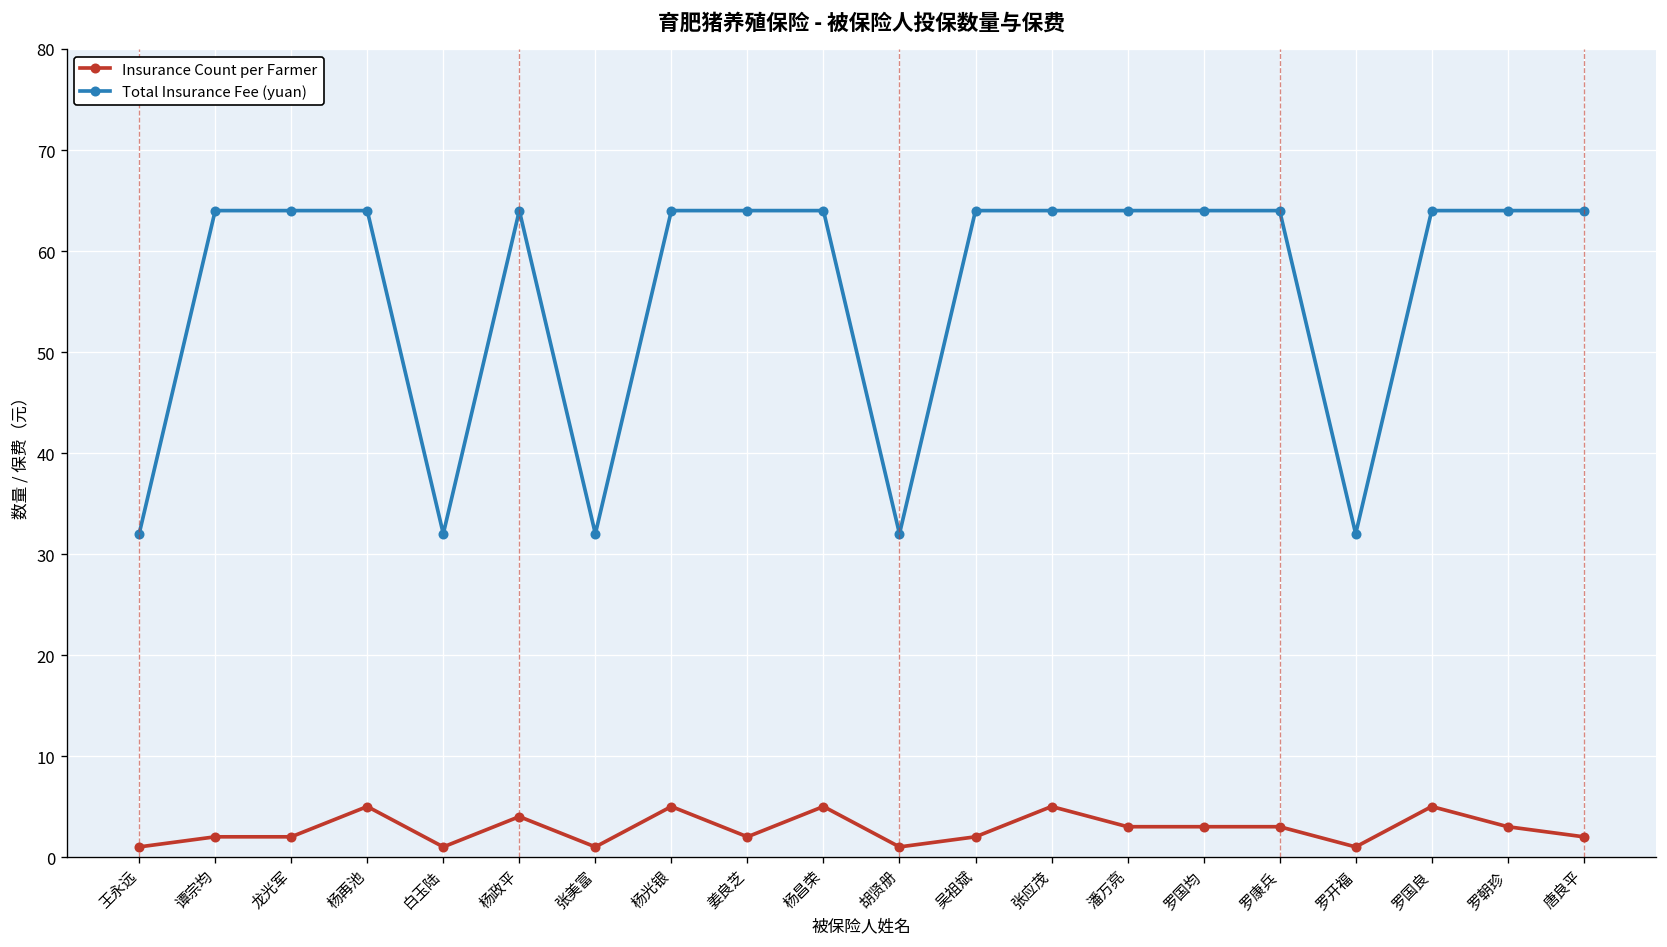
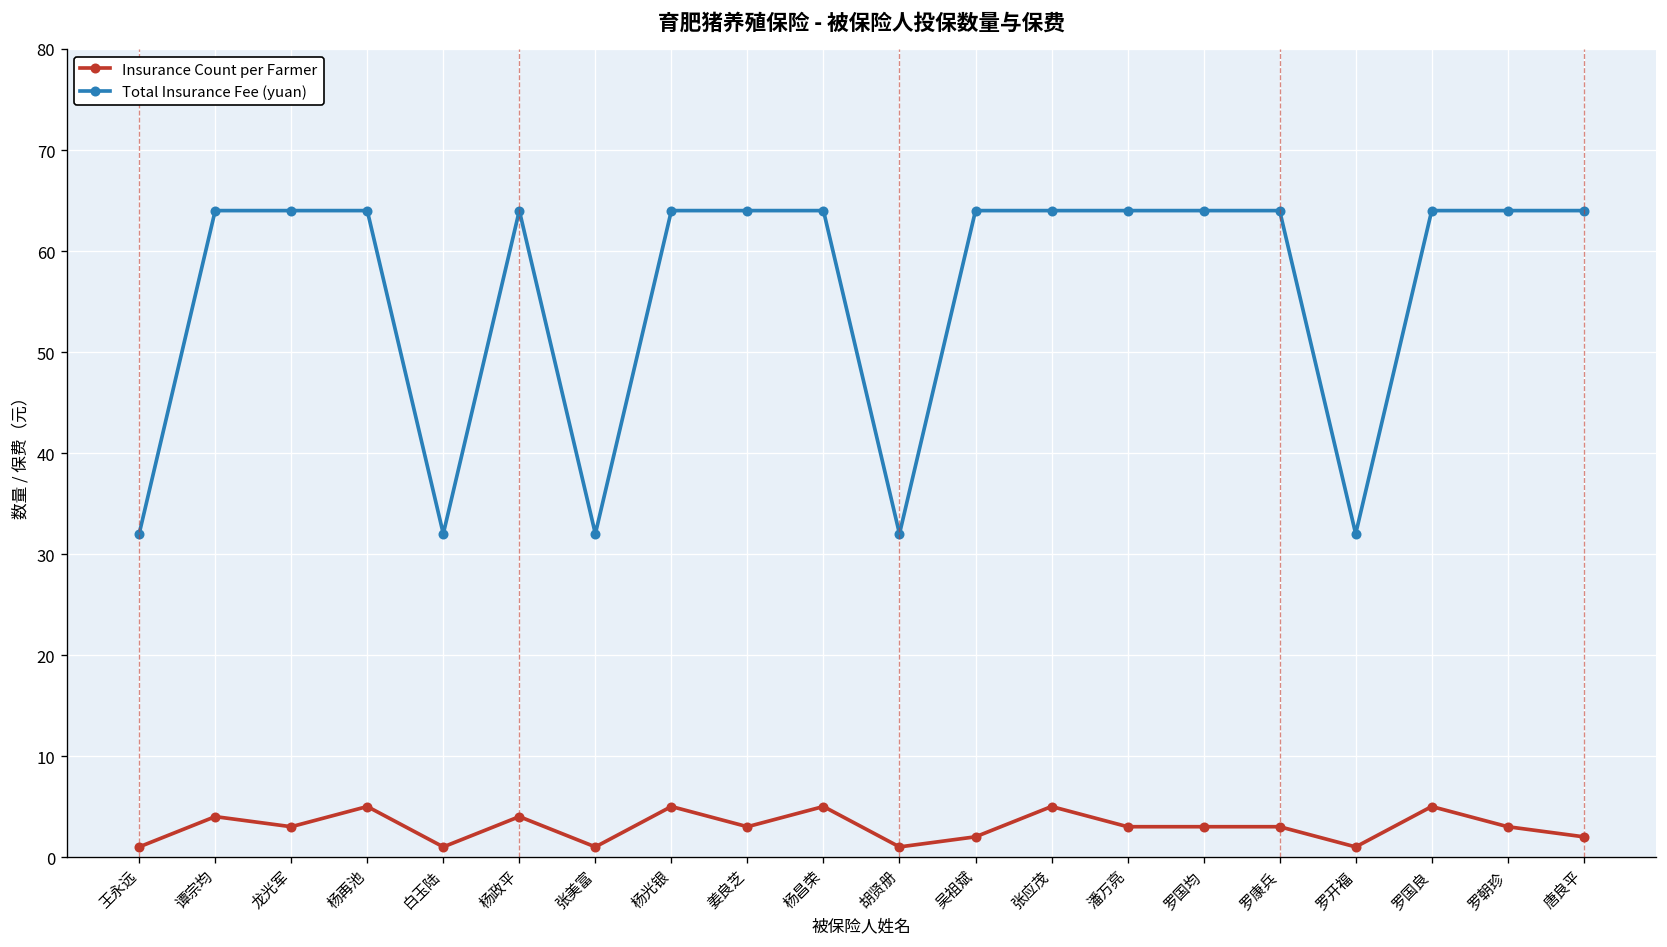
Insurance Count per Farmer, 谭宗均: 2 -> 4
Insurance Count per Farmer, 龙光军: 2 -> 3
Insurance Count per Farmer, 姜良芝: 2 -> 3
